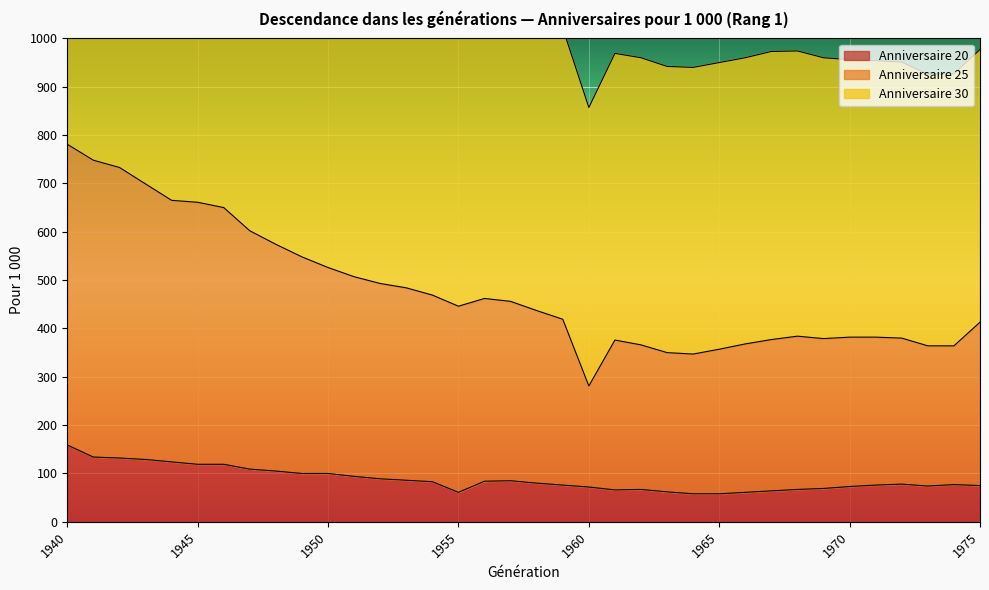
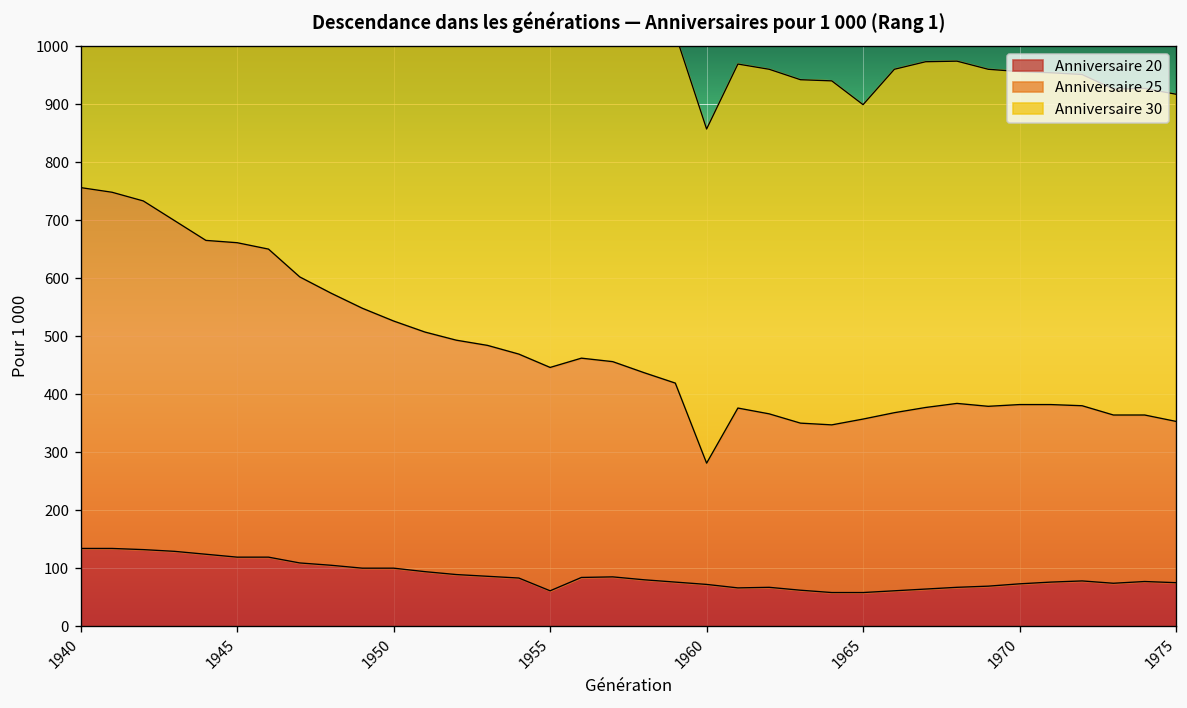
Anniversaire 20, 1940: 160 -> 130
Anniversaire 30, 1965: 590 -> 540
Anniversaire 25, 1975: 340 -> 280
